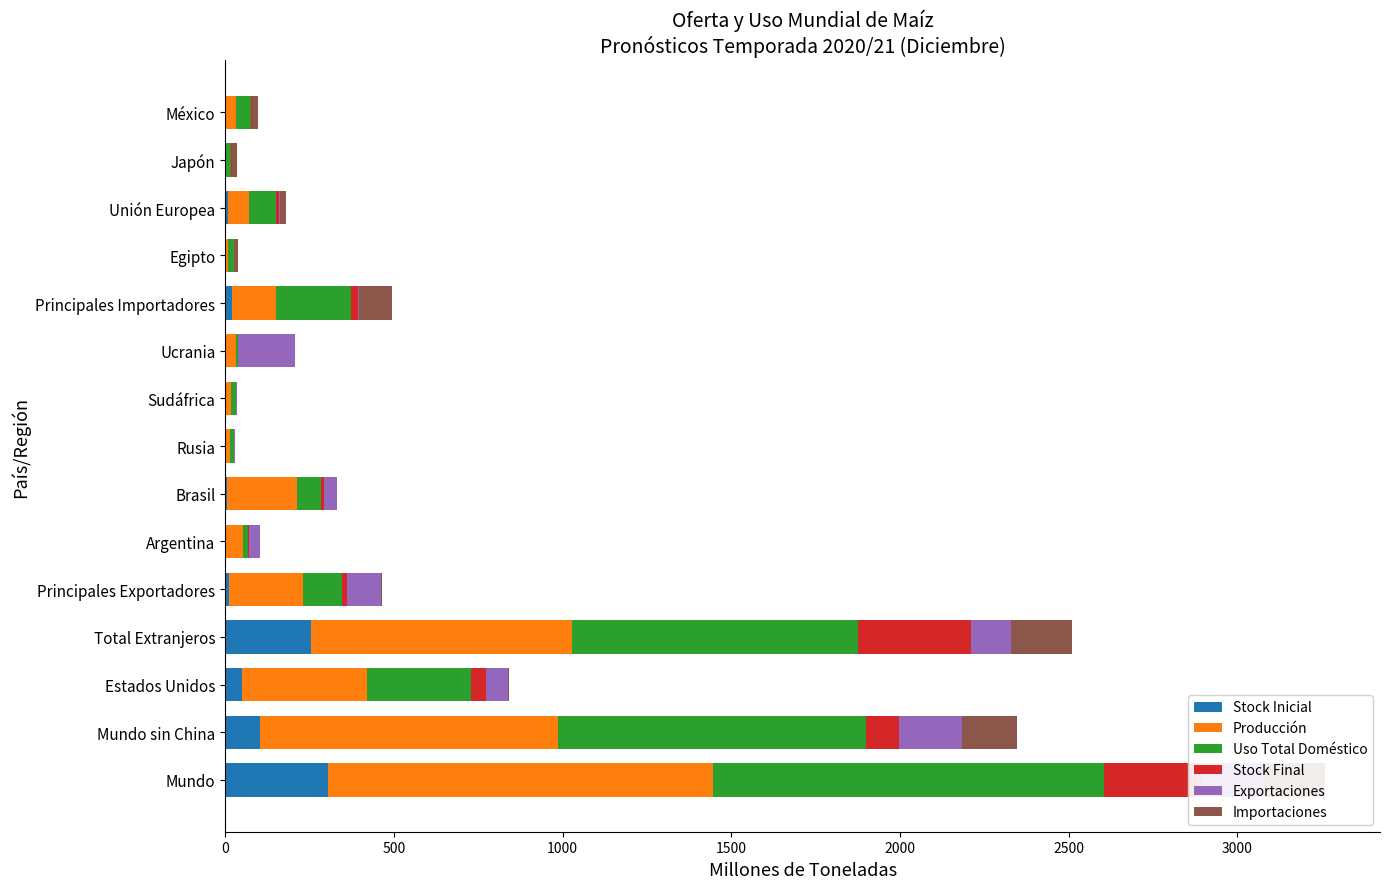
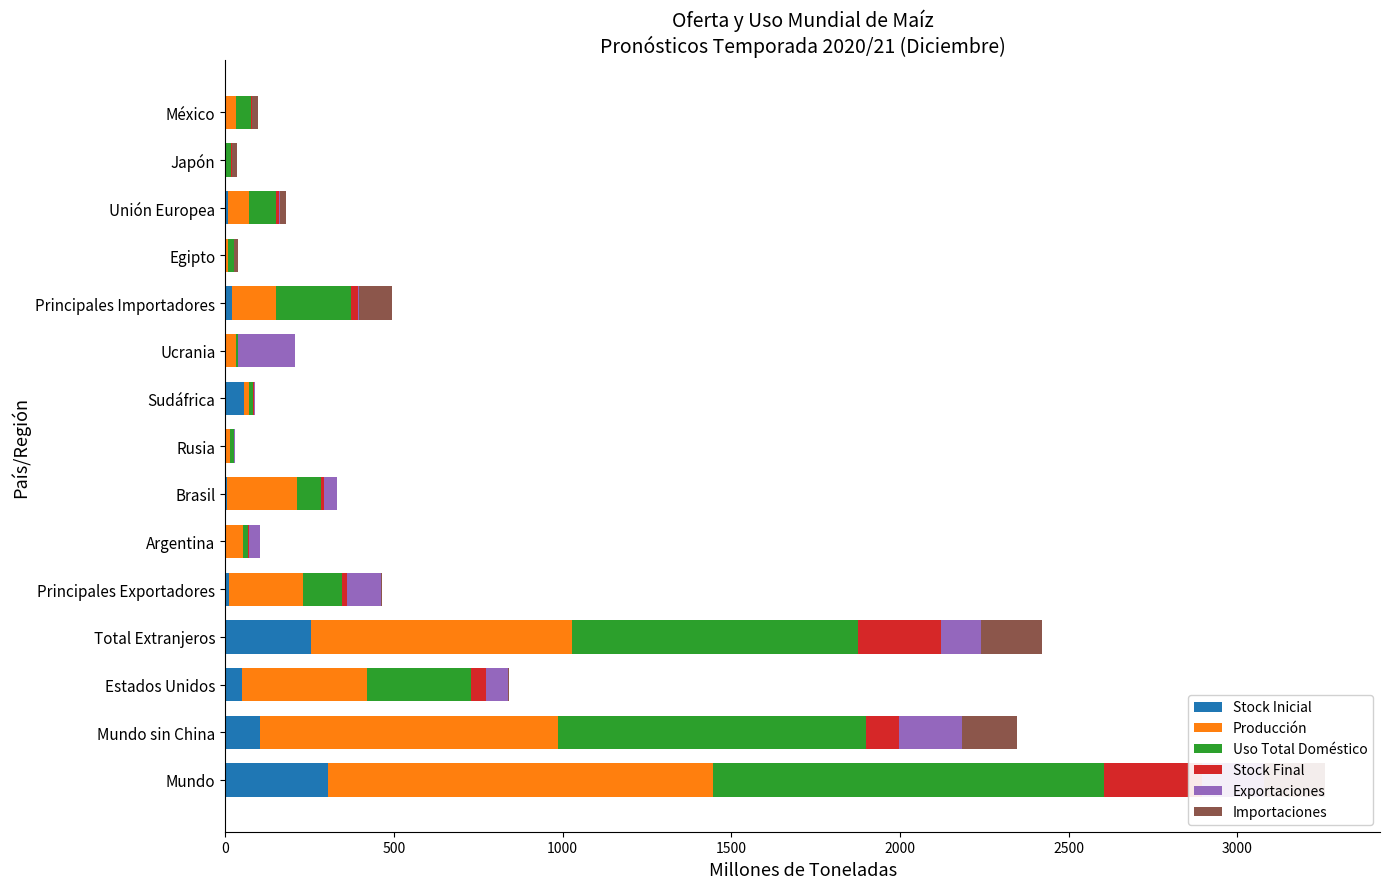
Stock Inicial, Sudáfrica: 0 -> 50
Stock Final, Total Extranjeros: 330 -> 250
